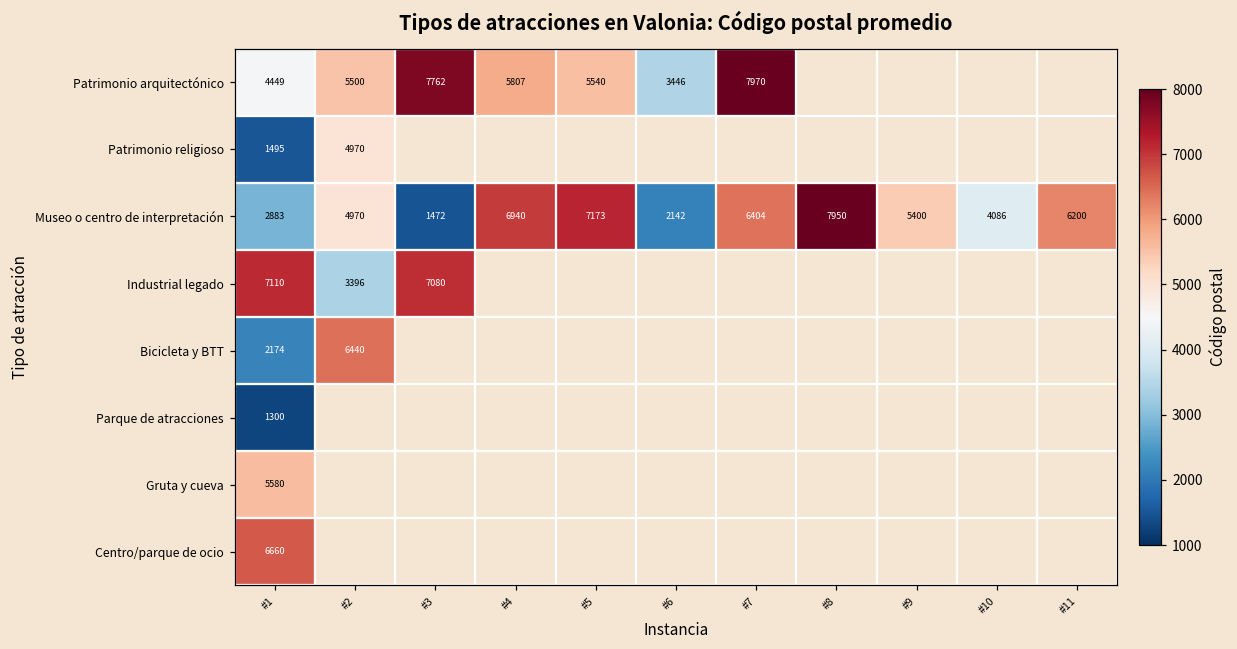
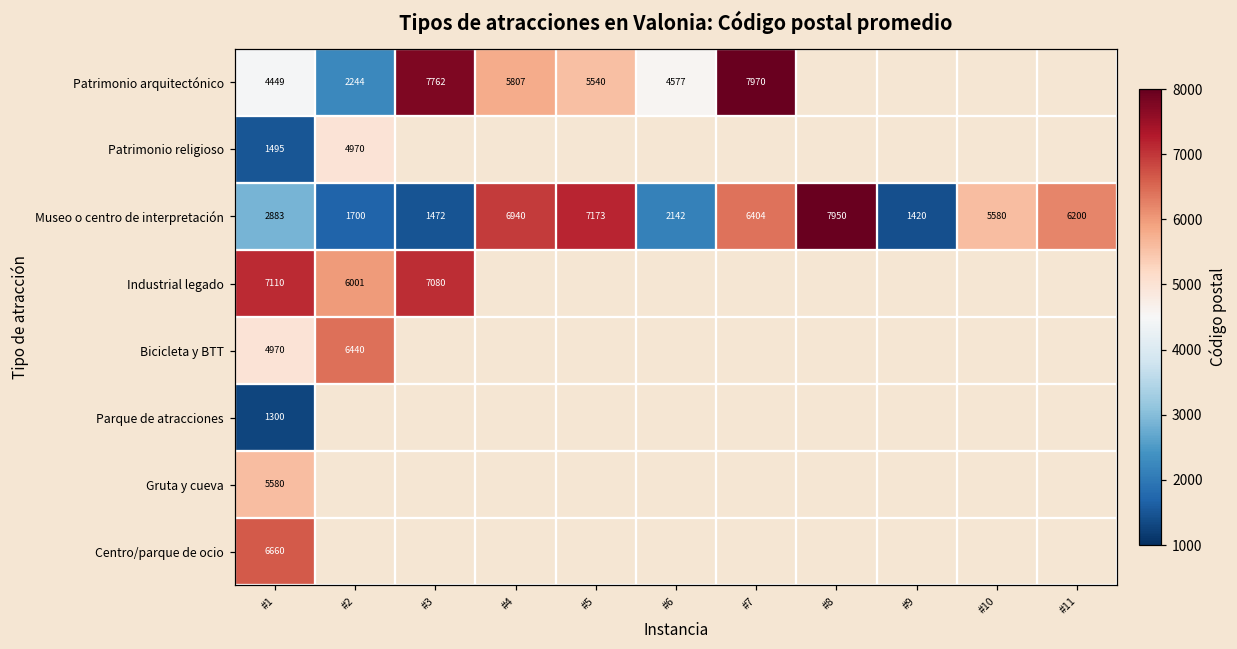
Patrimonio arquitectónico, #2: 5500 -> 2244
Patrimonio arquitectónico, #6: 3446 -> 4577
Museo o centro de interpretación, #2: 4970 -> 1700
Museo o centro de interpretación, #9: 5400 -> 1420
Museo o centro de interpretación, #10: 4086 -> 5580
Industrial legado, #2: 3396 -> 6001
Bicicleta y BTT, #1: 2174 -> 4970
